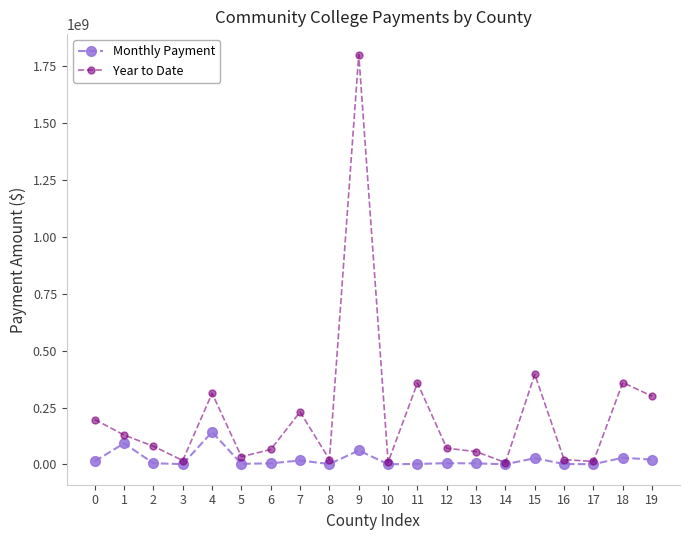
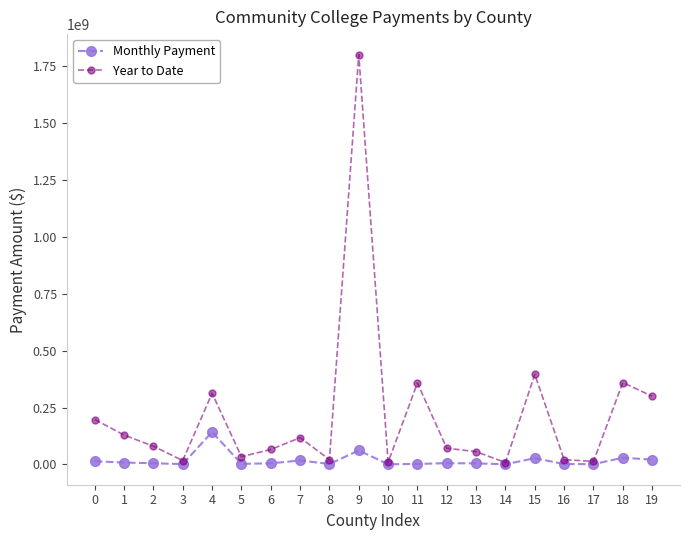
Monthly Payment, 1: 90000000 -> 10000000
Year to Date, 7: 230000000 -> 120000000
